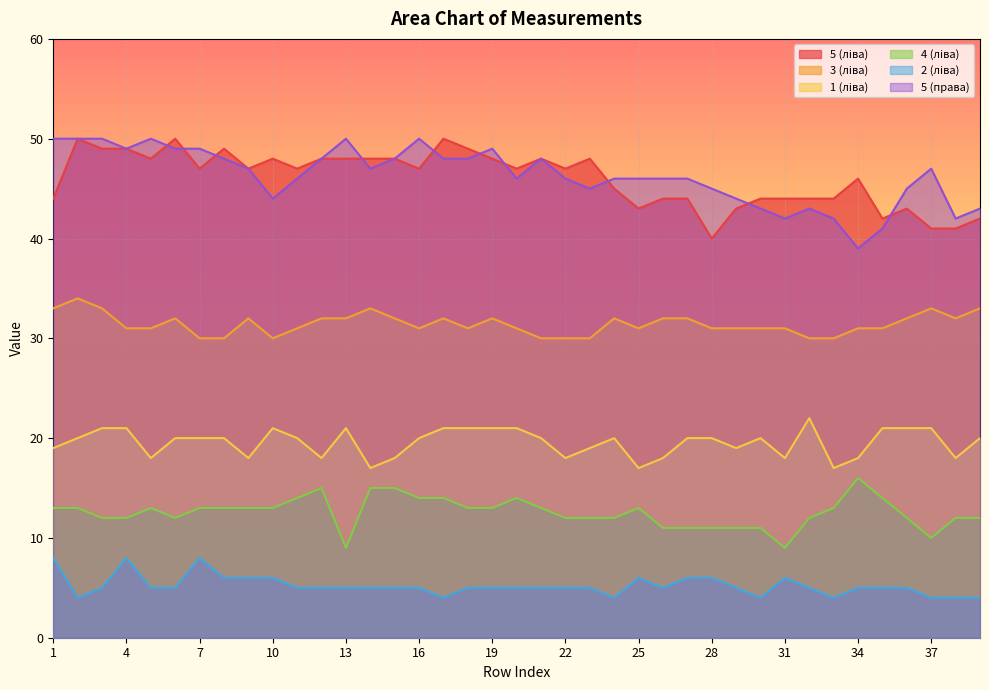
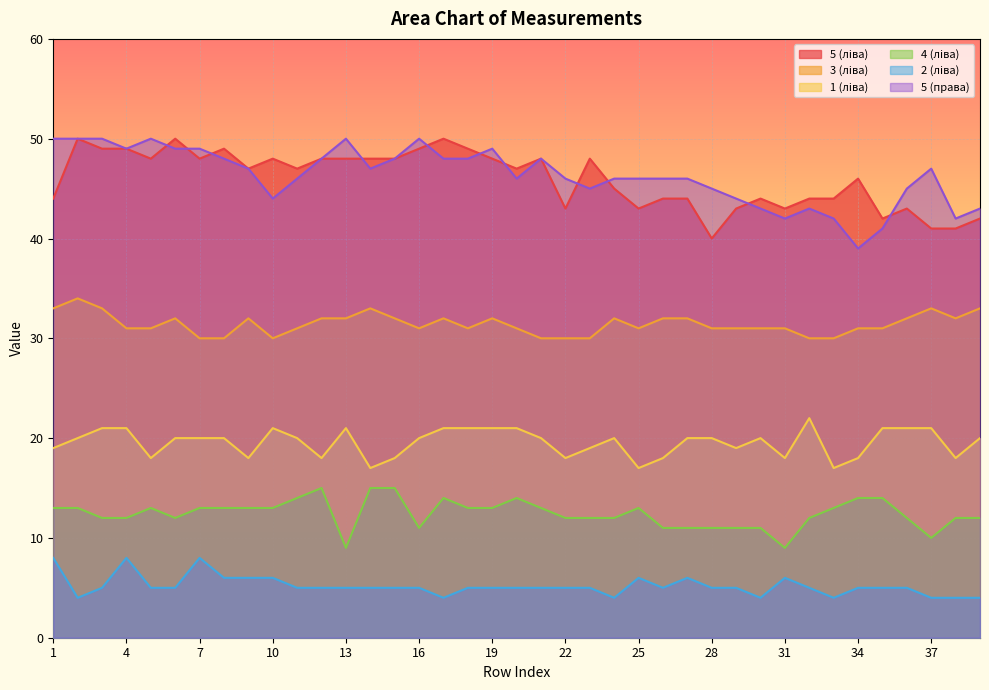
5 (ліва), 7: 47 -> 48
5 (ліва), 16: 47 -> 49
4 (ліва), 16: 14 -> 11
5 (ліва), 22: 47 -> 43
2 (ліва), 28: 6 -> 5
5 (ліва), 31: 44 -> 43
4 (ліва), 34: 16 -> 14
